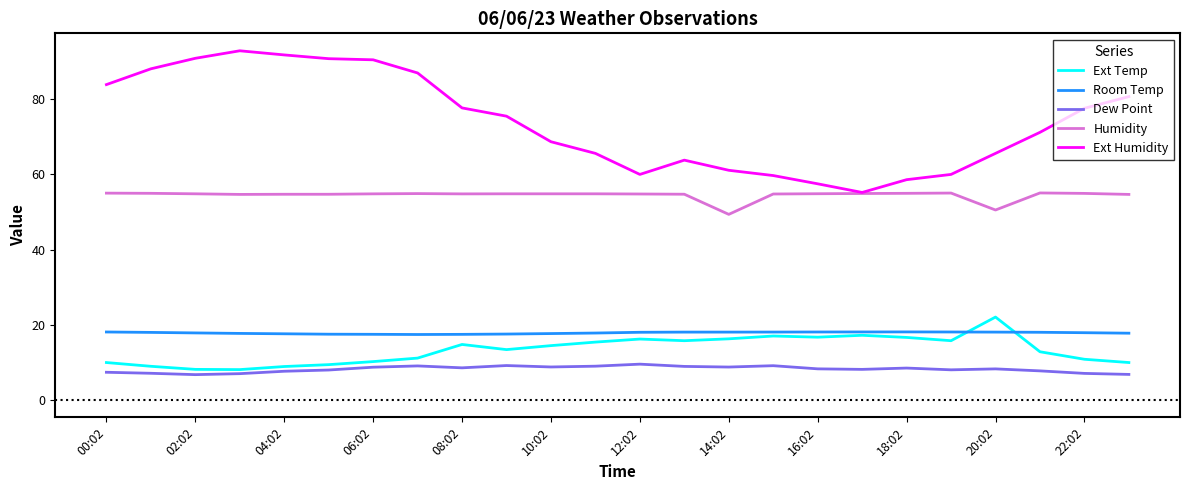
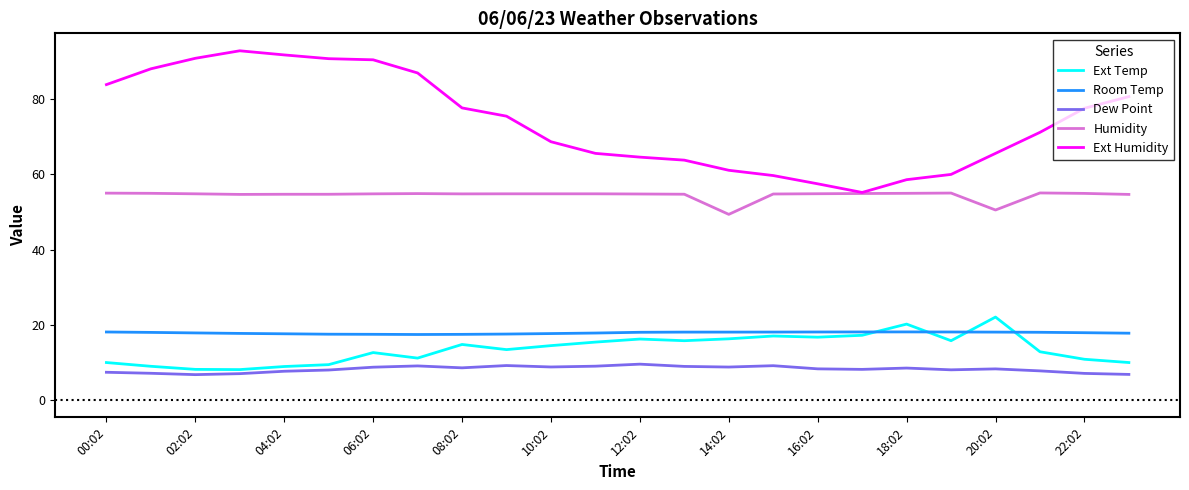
Ext Temp, 06:02: 10 -> 13
Ext Humidity, 12:02: 60 -> 65
Ext Temp, 18:02: 17 -> 20
